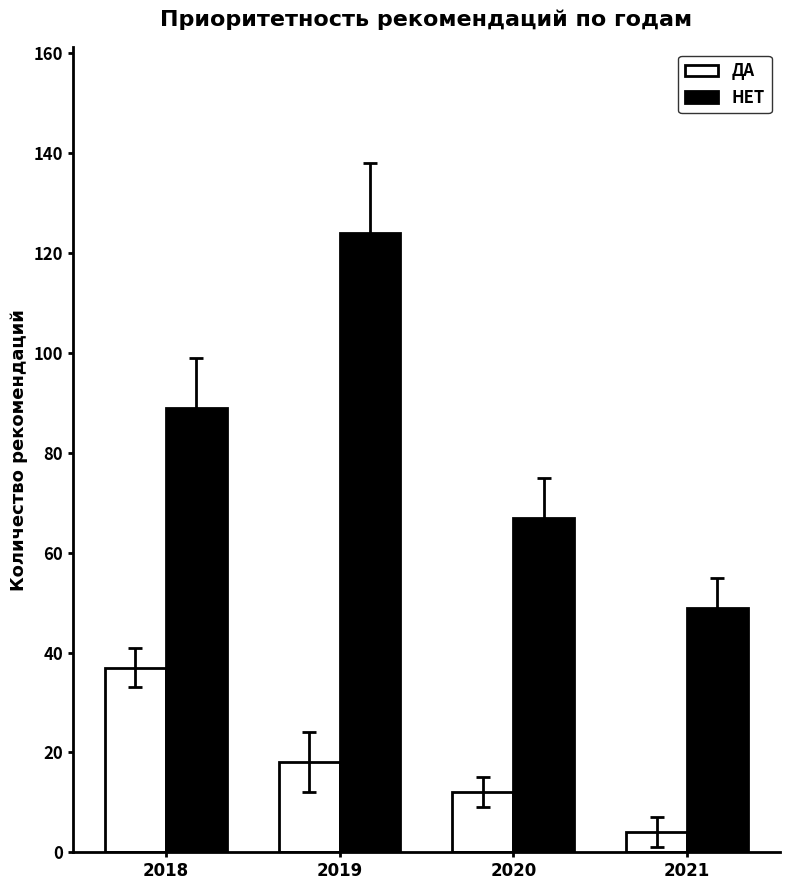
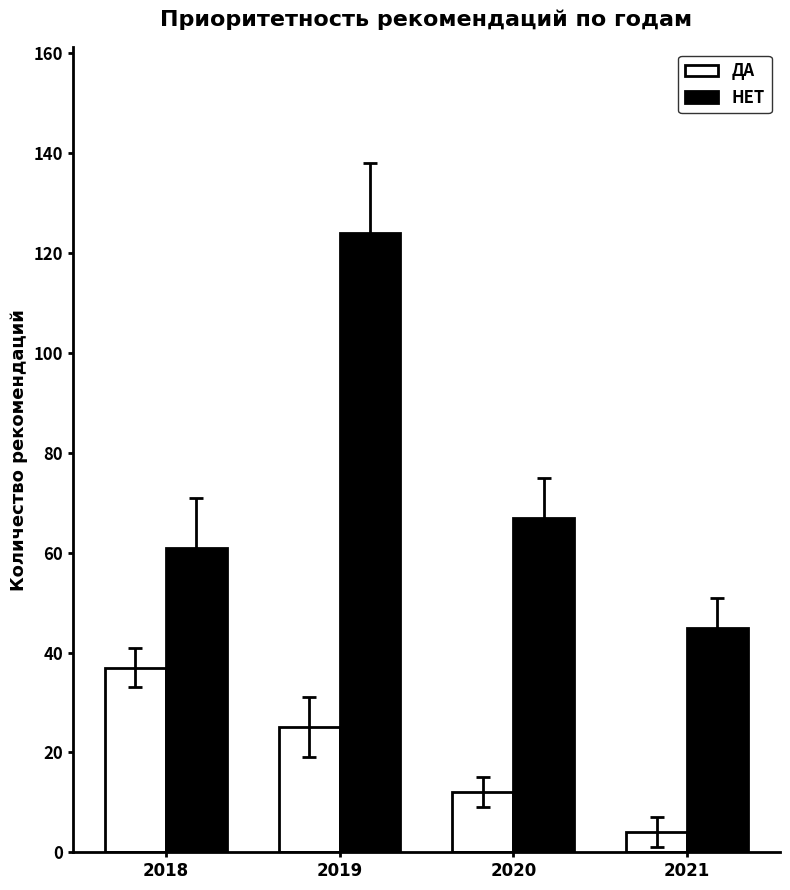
НЕТ, 2018: 89 -> 61
ДА, 2019: 18 -> 25
НЕТ, 2021: 49 -> 45
